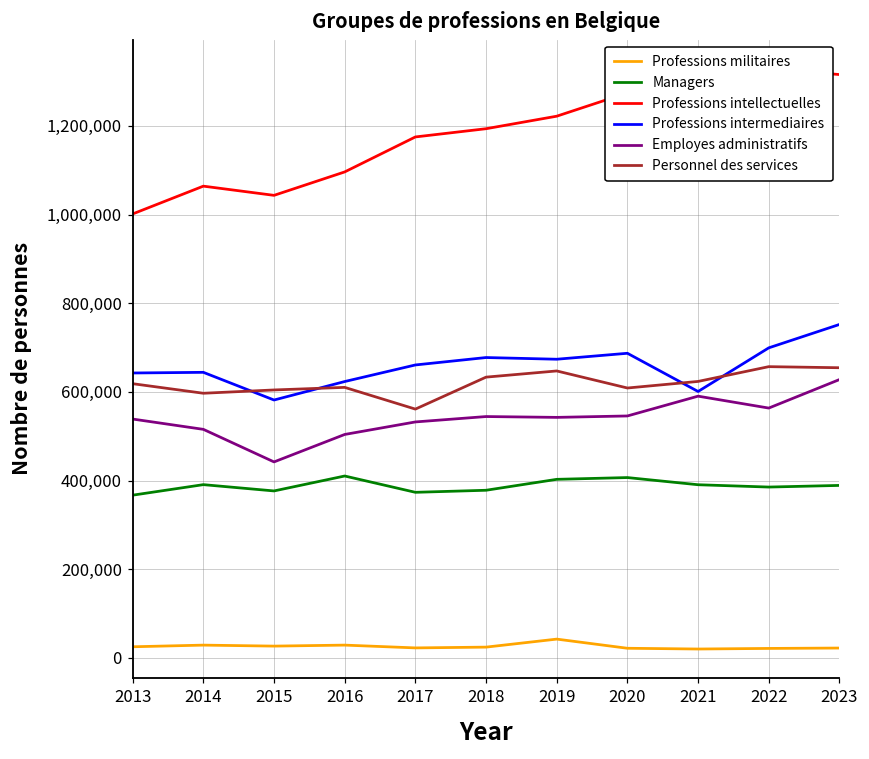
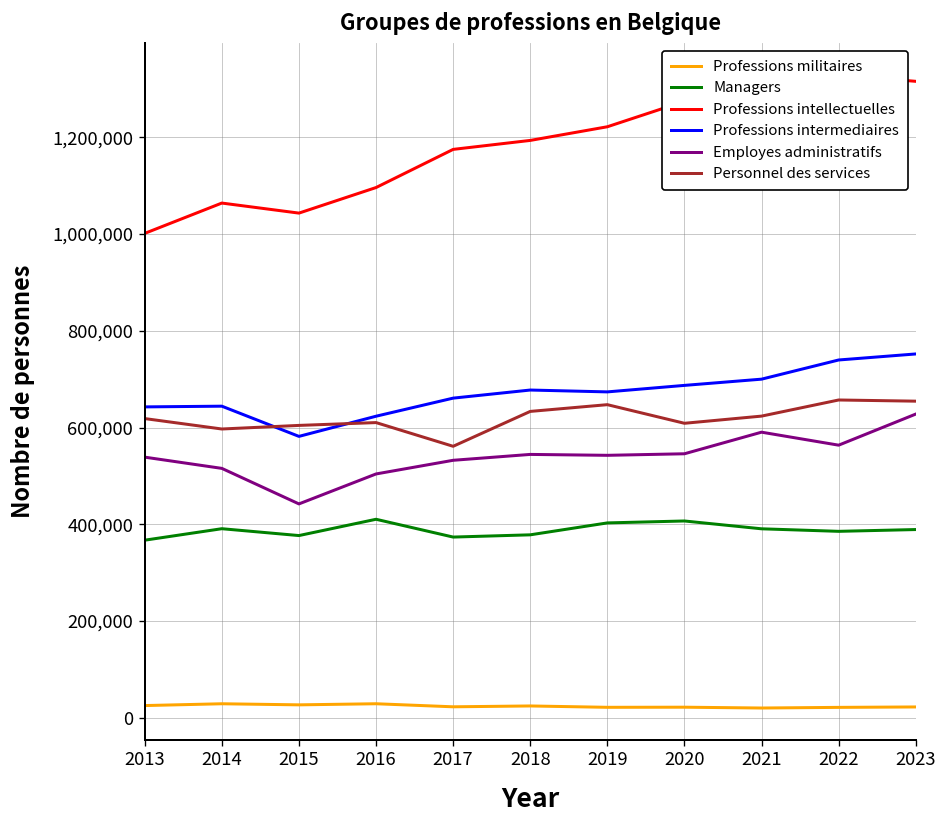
Professions militaires, 2019: 40,000 -> 20,000
Professions intermediaires, 2021: 600,000 -> 700,000
Professions intermediaires, 2022: 700,000 -> 740,000
